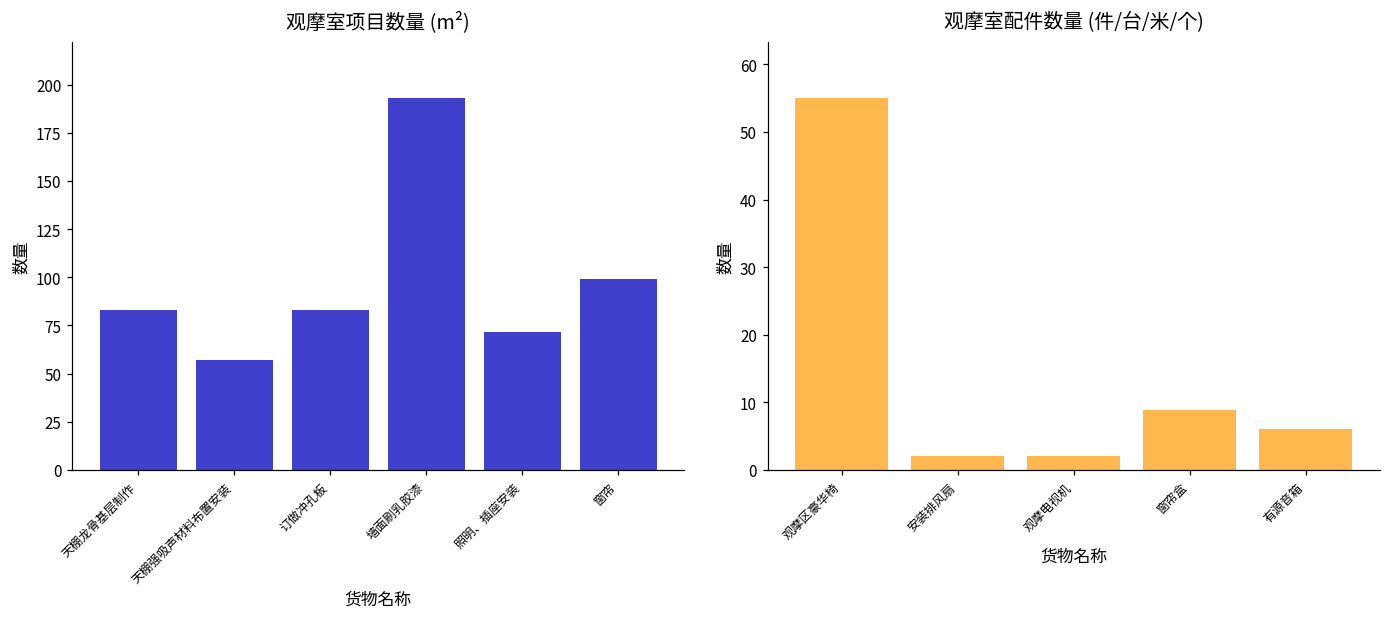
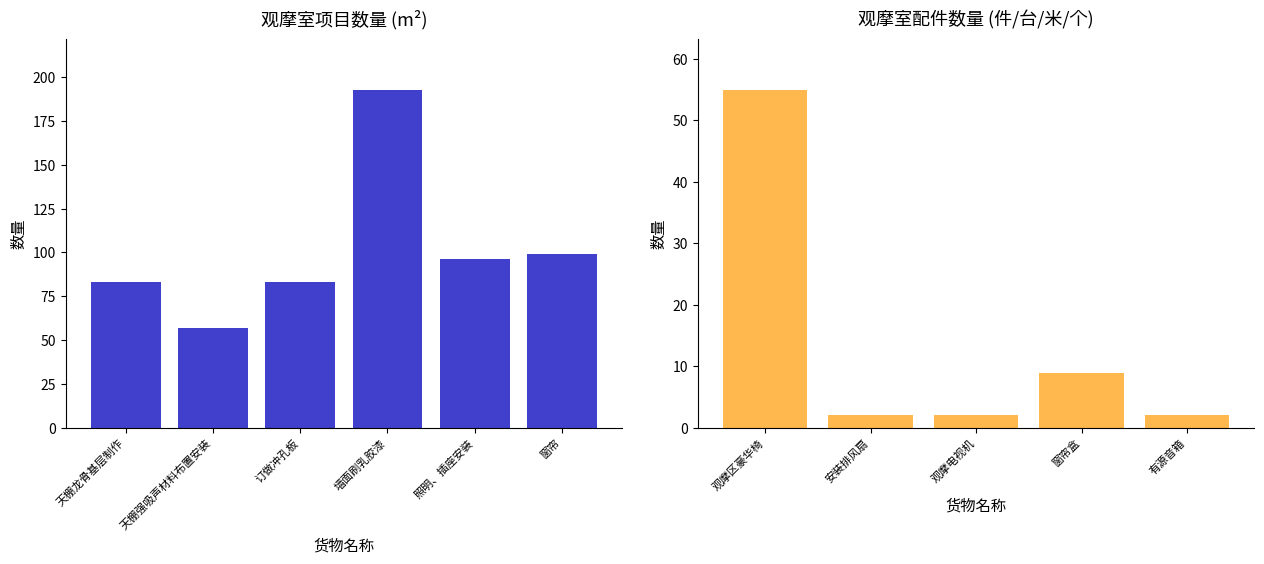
观摩室项目数量 (m²), 照明、插座安装: 71 -> 97
观摩室配件数量 (件/台/米/个), 有源音箱: 6 -> 2
